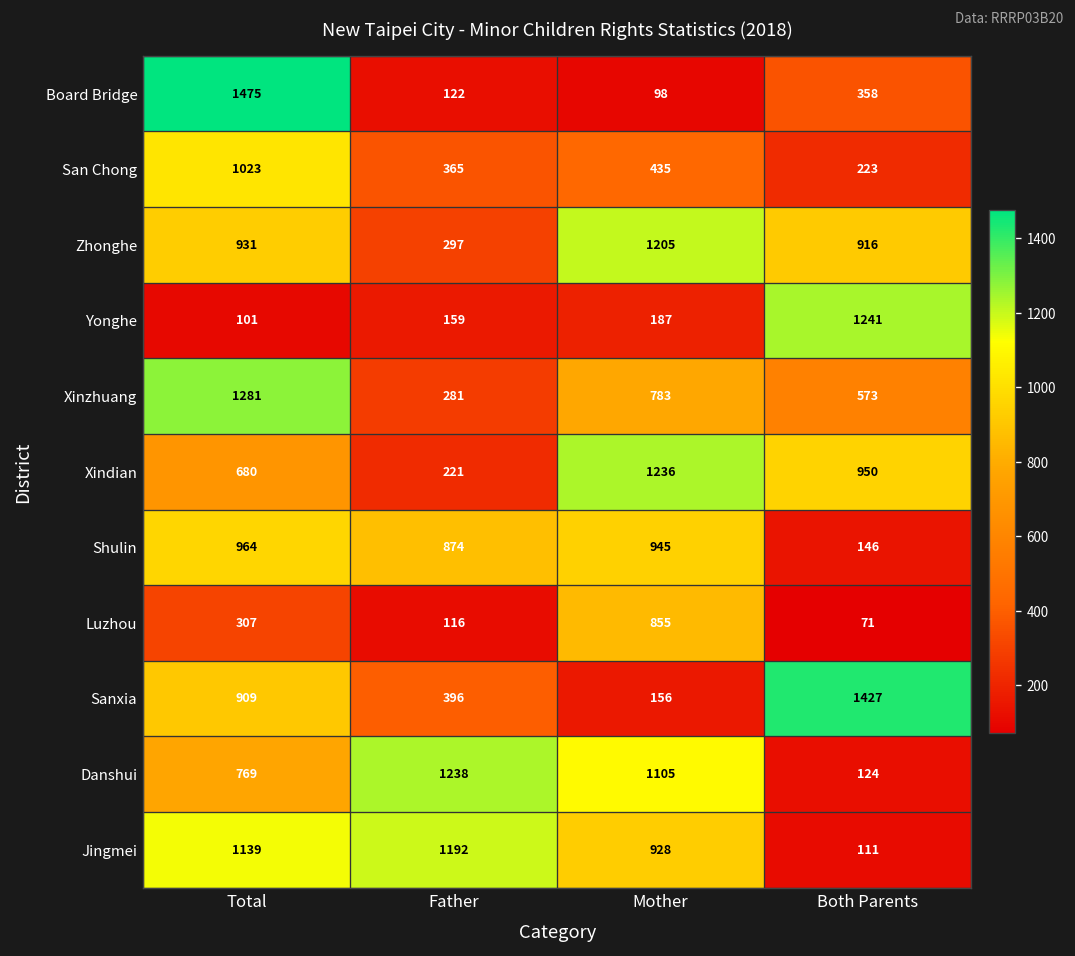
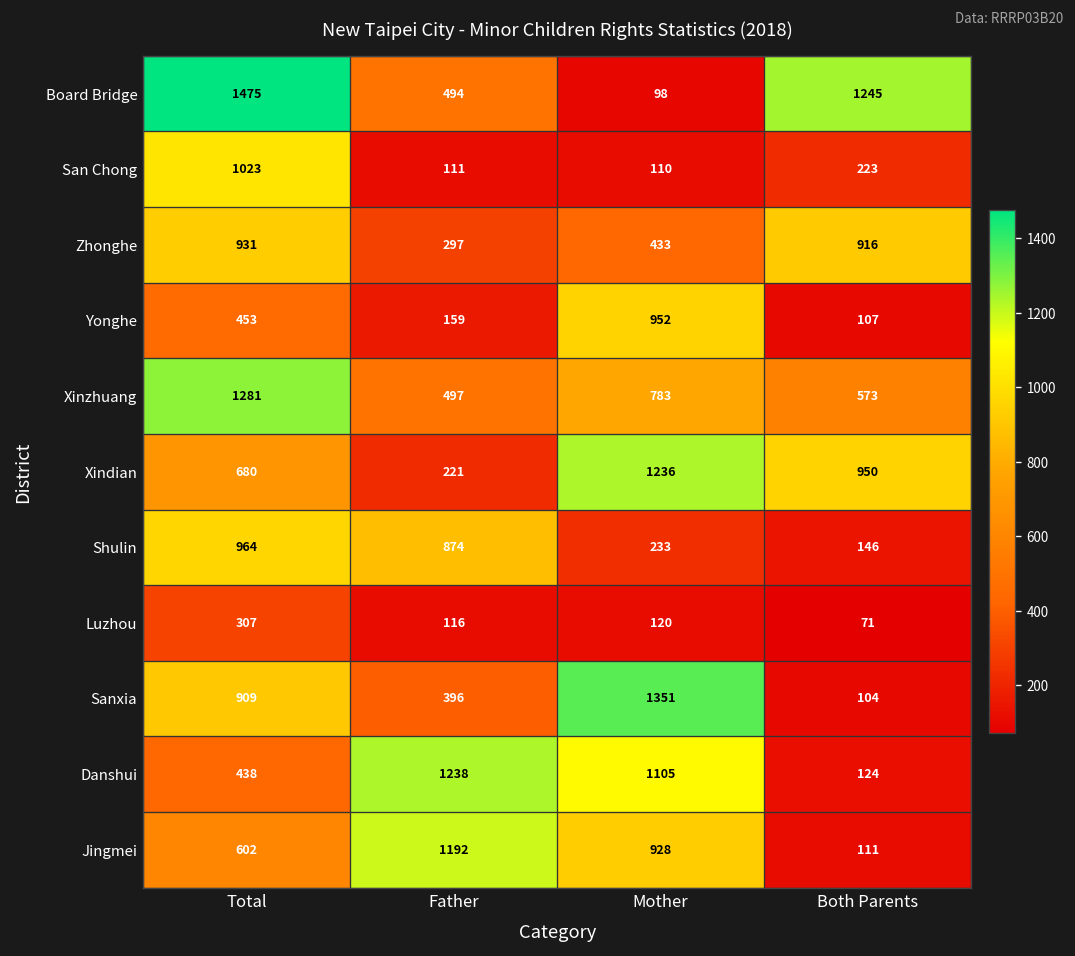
Board Bridge, Father: 122 -> 494
Board Bridge, Both Parents: 358 -> 1245
San Chong, Father: 365 -> 111
San Chong, Mother: 435 -> 110
Zhonghe, Mother: 1205 -> 433
Yonghe, Total: 101 -> 453
Yonghe, Mother: 187 -> 952
Yonghe, Both Parents: 1241 -> 107
Xinzhuang, Father: 281 -> 497
Shulin, Mother: 945 -> 233
Luzhou, Mother: 855 -> 120
Sanxia, Mother: 156 -> 1351
Sanxia, Both Parents: 1427 -> 104
Danshui, Total: 769 -> 438
Jingmei, Total: 1139 -> 602
